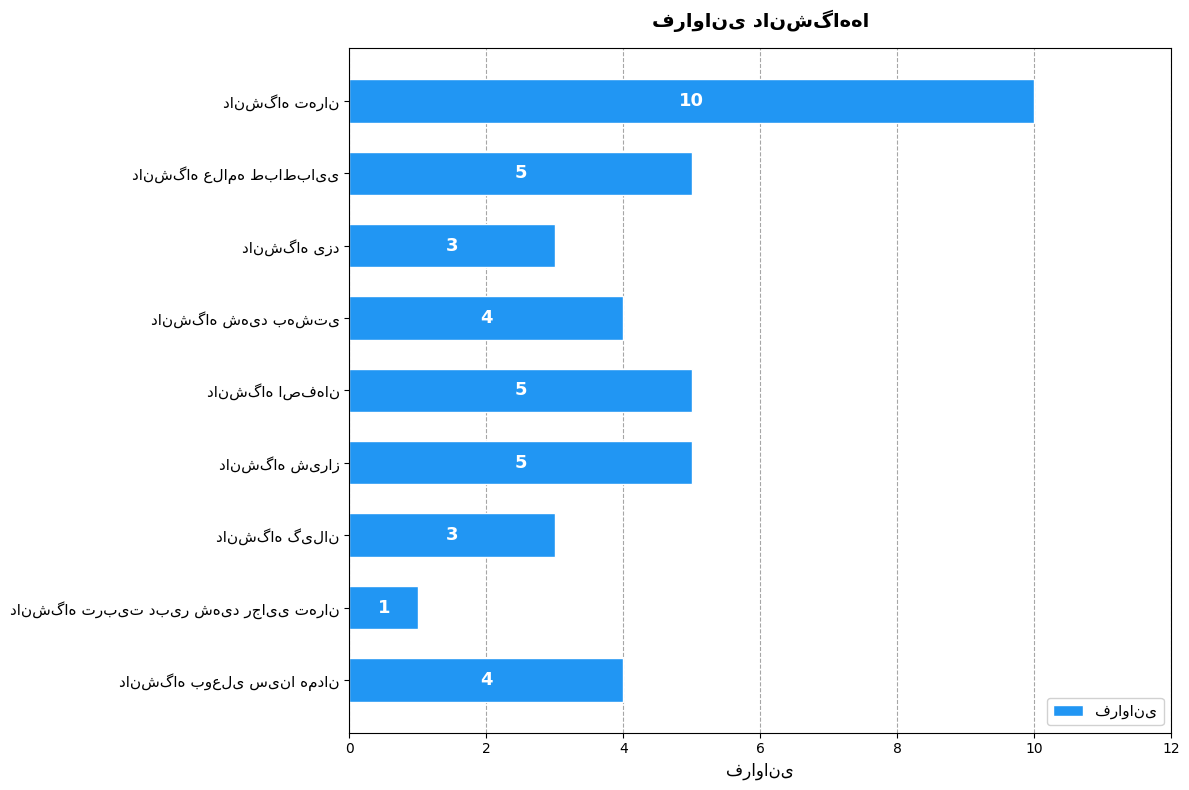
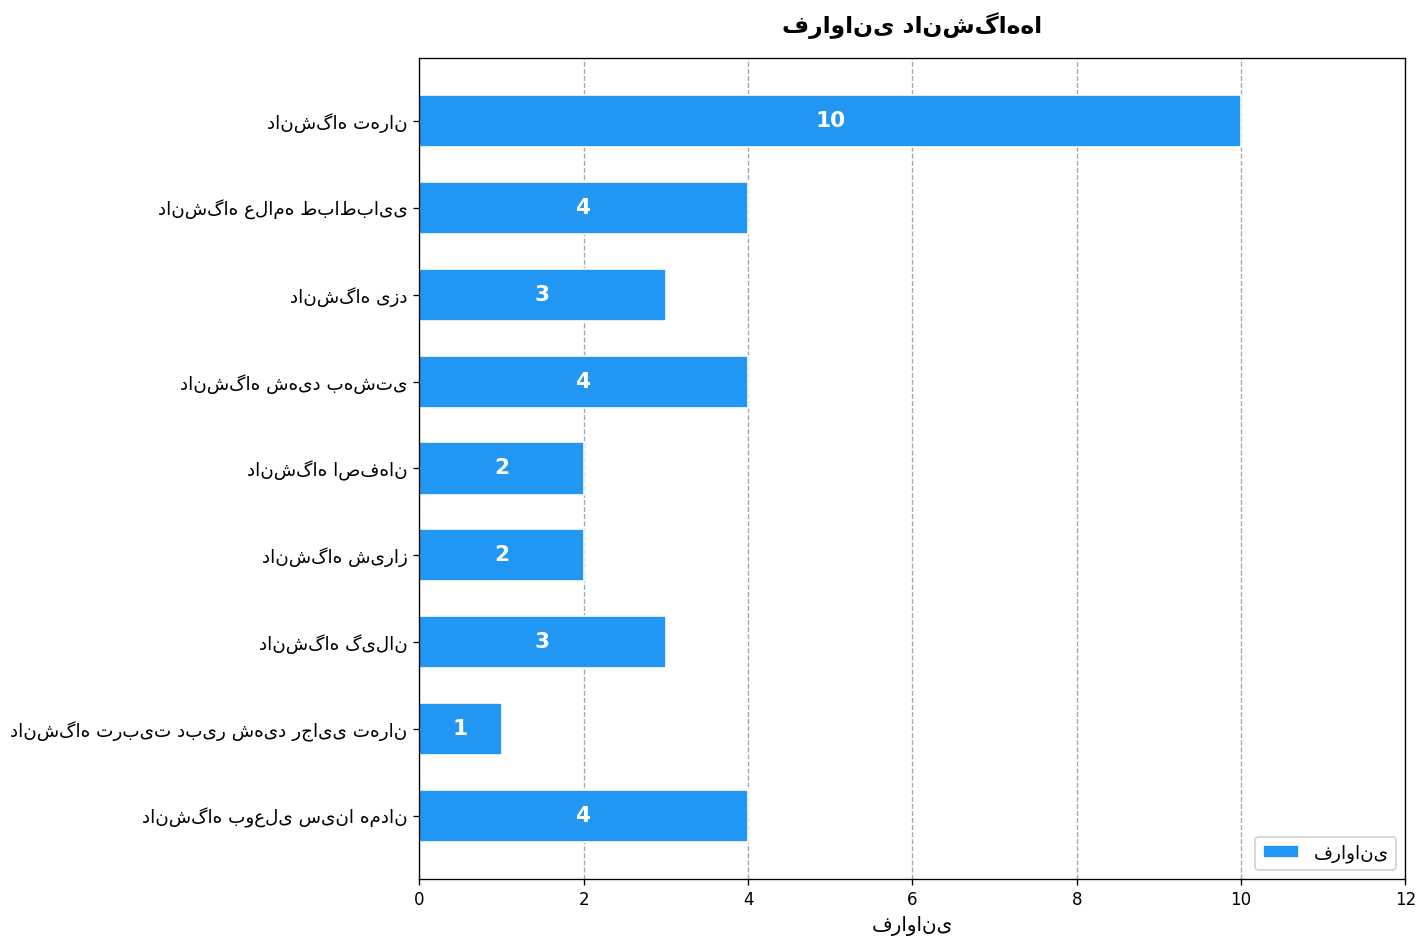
دانشگاه علامه طباطبایی: 5 -> 4
دانشگاه اصفهان: 5 -> 2
دانشگاه شیراز: 5 -> 2
